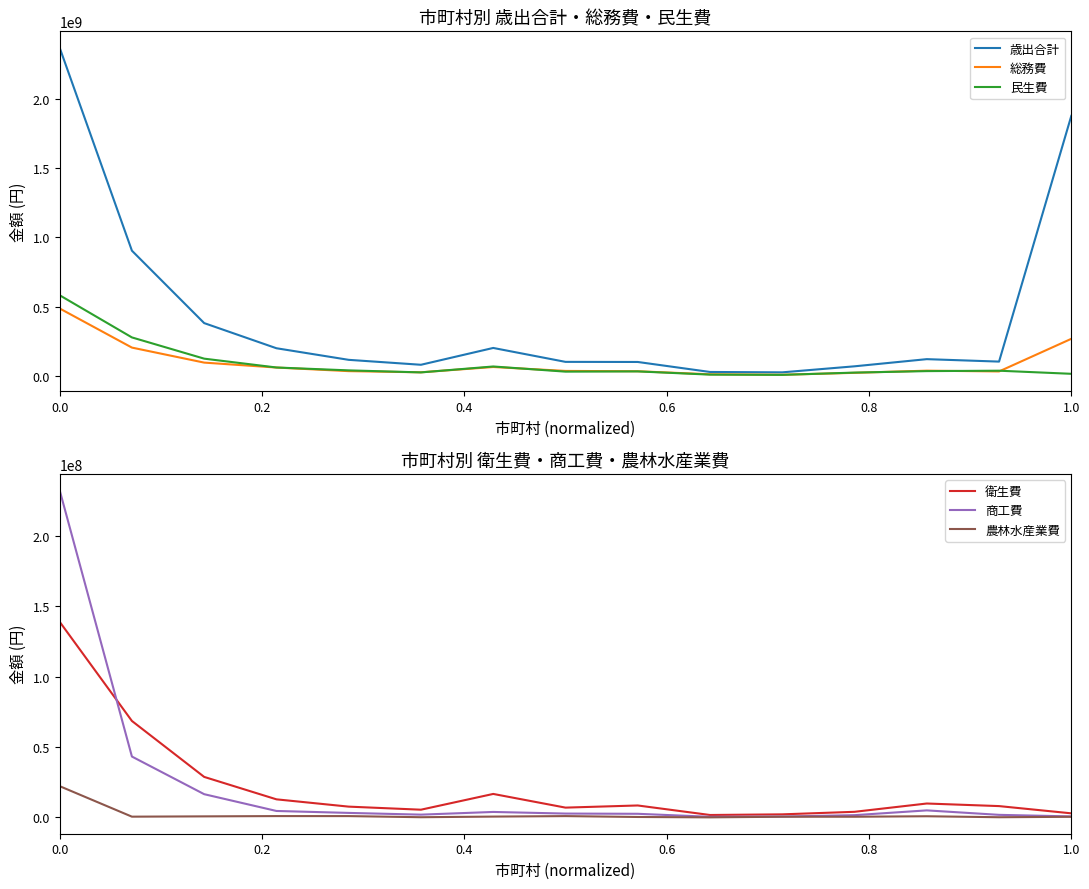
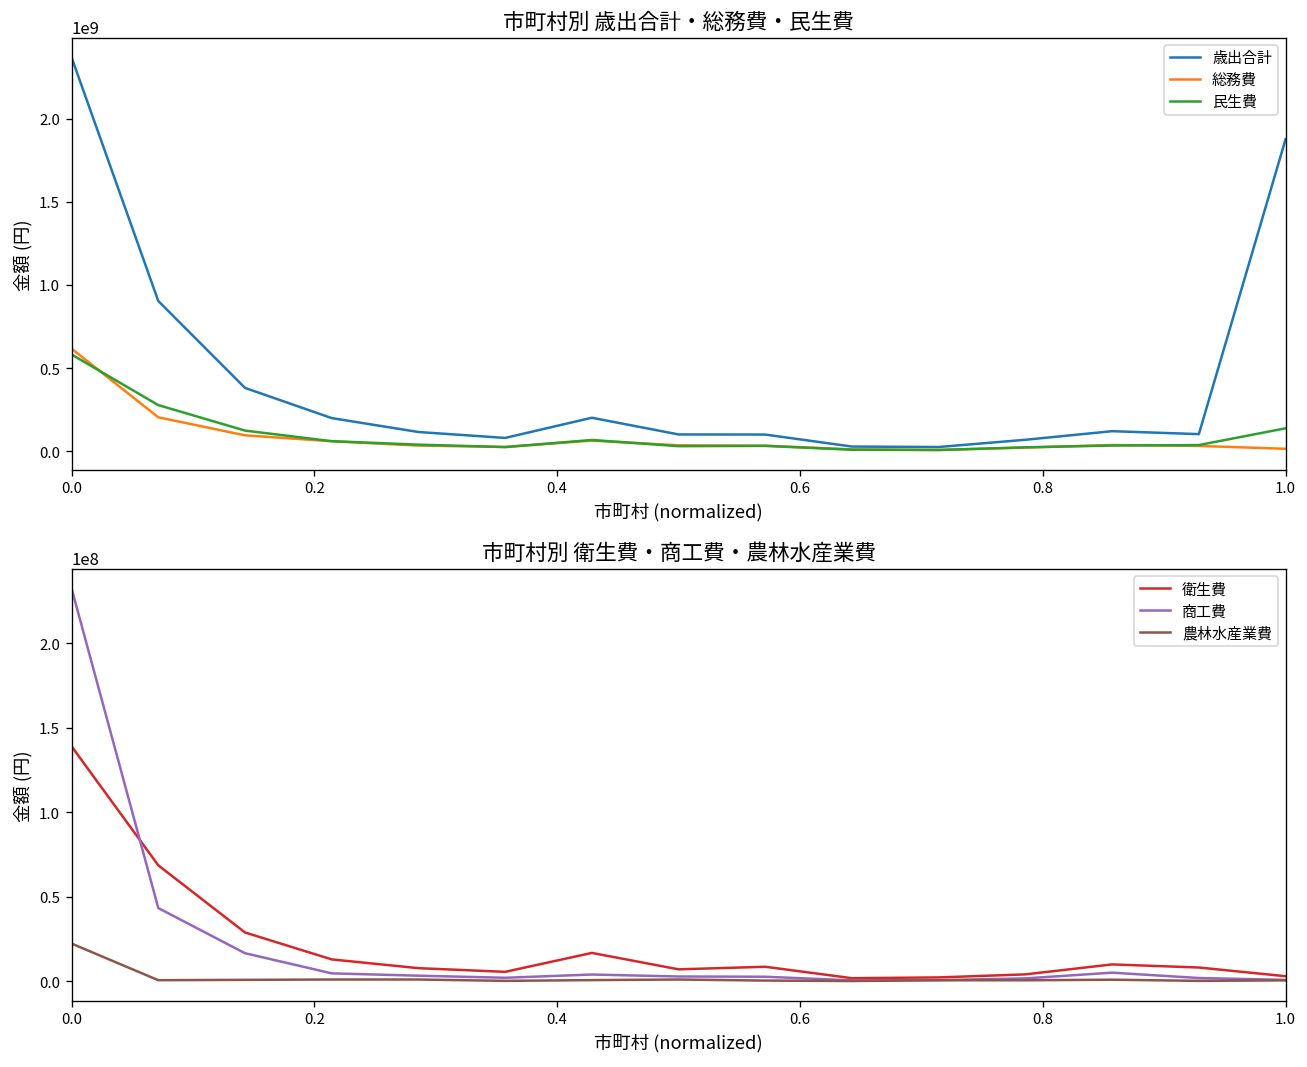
市町村別 歳出合計・総務費・民生費, 総務費, 0.0: 490000000 -> 620000000
市町村別 歳出合計・総務費・民生費, 総務費, 1.0: 270000000 -> 10000000
市町村別 歳出合計・総務費・民生費, 民生費, 1.0: 10000000 -> 140000000
